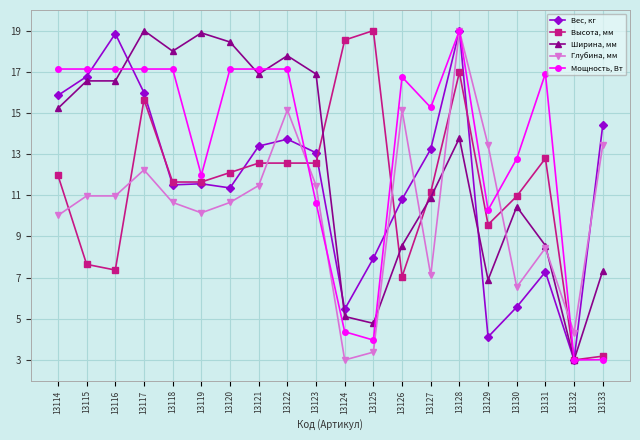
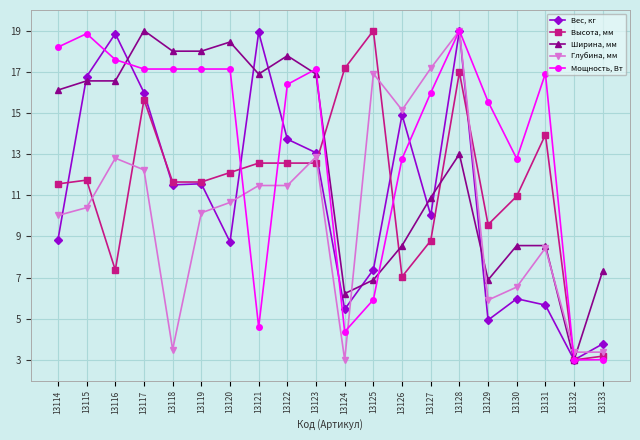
Вес, кг, 13114: 15.9 -> 8.8
Высота, мм, 13114: 12.0 -> 11.6
Ширина, мм, 13114: 15.2 -> 16.1
Мощность, Вт, 13114: 17.1 -> 18.2
Высота, мм, 13115: 7.6 -> 11.7
Глубина, мм, 13115: 11.0 -> 10.4
Мощность, Вт, 13115: 17.1 -> 18.9
Глубина, мм, 13116: 11.0 -> 12.8
Мощность, Вт, 13116: 17.1 -> 17.6
Глубина, мм, 13118: 10.7 -> 3.5
Ширина, мм, 13119: 18.9 -> 18.0
Мощность, Вт, 13119: 12.0 -> 17.1
Вес, кг, 13120: 11.4 -> 8.7
Вес, кг, 13121: 13.4 -> 18.9
Мощность, Вт, 13121: 17.1 -> 4.6
Глубина, мм, 13122: 15.1 -> 11.5
Мощность, Вт, 13122: 17.1 -> 16.4
Глубина, мм, 13123: 11.5 -> 12.9
Мощность, Вт, 13123: 10.6 -> 17.1
Высота, мм, 13124: 18.5 -> 17.2
Ширина, мм, 13124: 5.1 -> 6.2
Вес, кг, 13125: 7.9 -> 7.4
Ширина, мм, 13125: 4.8 -> 6.9
Глубина, мм, 13125: 3.4 -> 16.9
Мощность, Вт, 13125: 4.0 -> 5.9
Вес, кг, 13126: 10.8 -> 14.9
Мощность, Вт, 13126: 16.7 -> 12.8
Вес, кг, 13127: 13.2 -> 10.0
Высота, мм, 13127: 11.1 -> 8.8
Глубина, мм, 13127: 7.1 -> 17.2
Мощность, Вт, 13127: 15.3 -> 16.0
Ширина, мм, 13128: 13.8 -> 13.0
Вес, кг, 13129: 4.1 -> 4.9
Глубина, мм, 13129: 13.4 -> 5.9
Мощность, Вт, 13129: 10.3 -> 15.6
Вес, кг, 13130: 5.6 -> 6.0
Ширина, мм, 13130: 10.4 -> 8.6
Вес, кг, 13131: 7.3 -> 5.7
Высота, мм, 13131: 12.8 -> 13.9
Глубина, мм, 13132: 4.3 -> 3.4
Вес, кг, 13133: 14.4 -> 3.8
Глубина, мм, 13133: 13.4 -> 3.4
